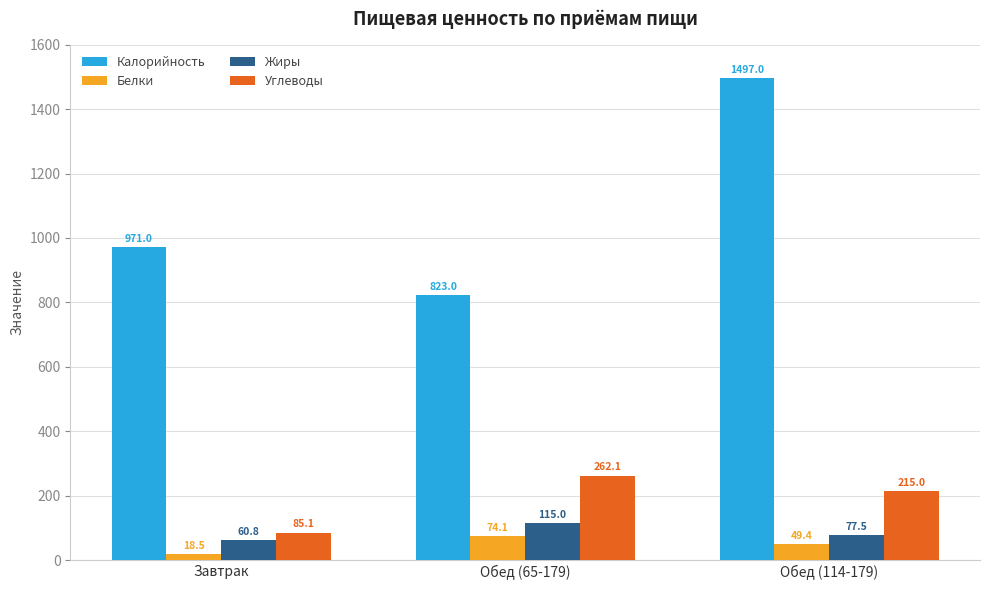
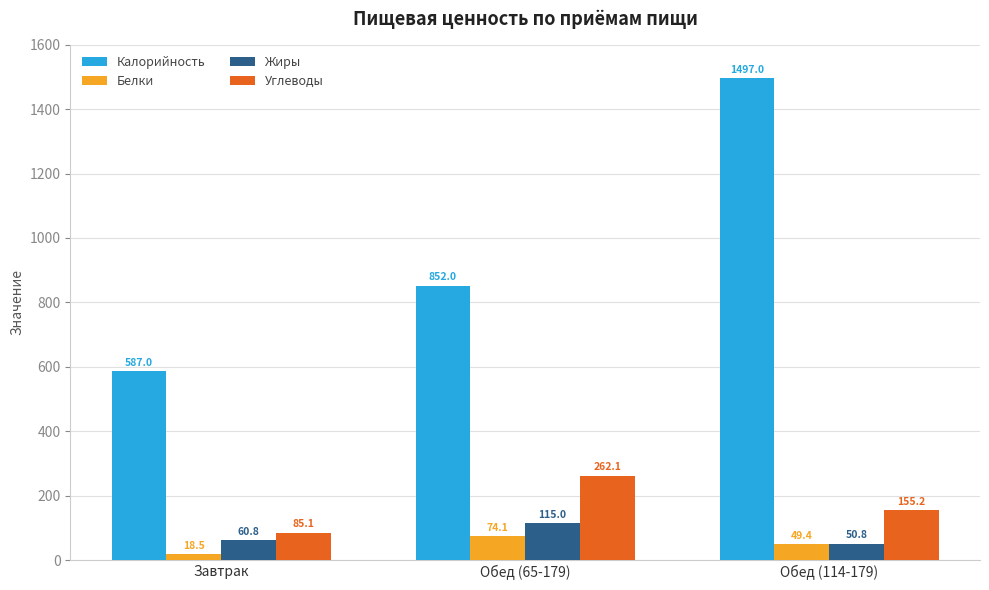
Калорийность, Завтрак: 971.0 -> 587.0
Калорийность, Обед (65-179): 823.0 -> 852.0
Жиры, Обед (114-179): 77.5 -> 50.8
Углеводы, Обед (114-179): 215.0 -> 155.2
